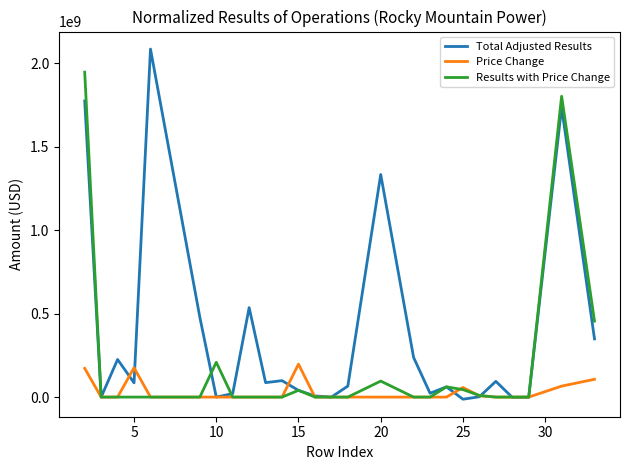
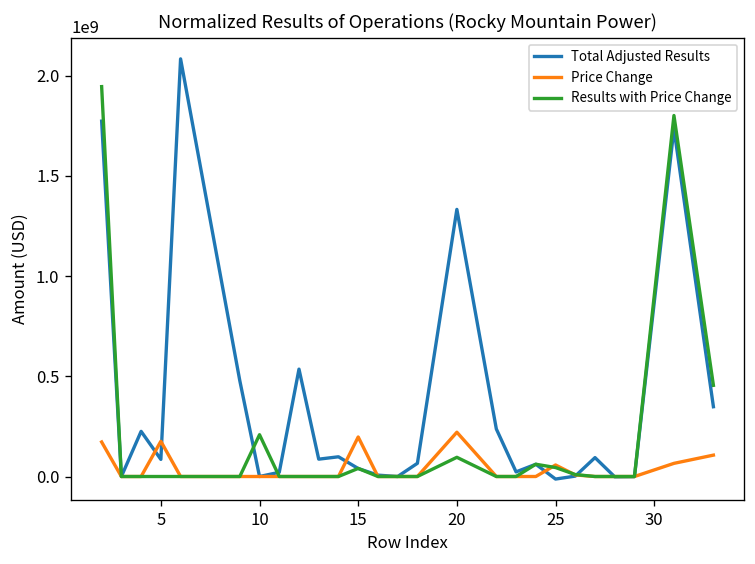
Price Change, 20: 0 -> 220000000
